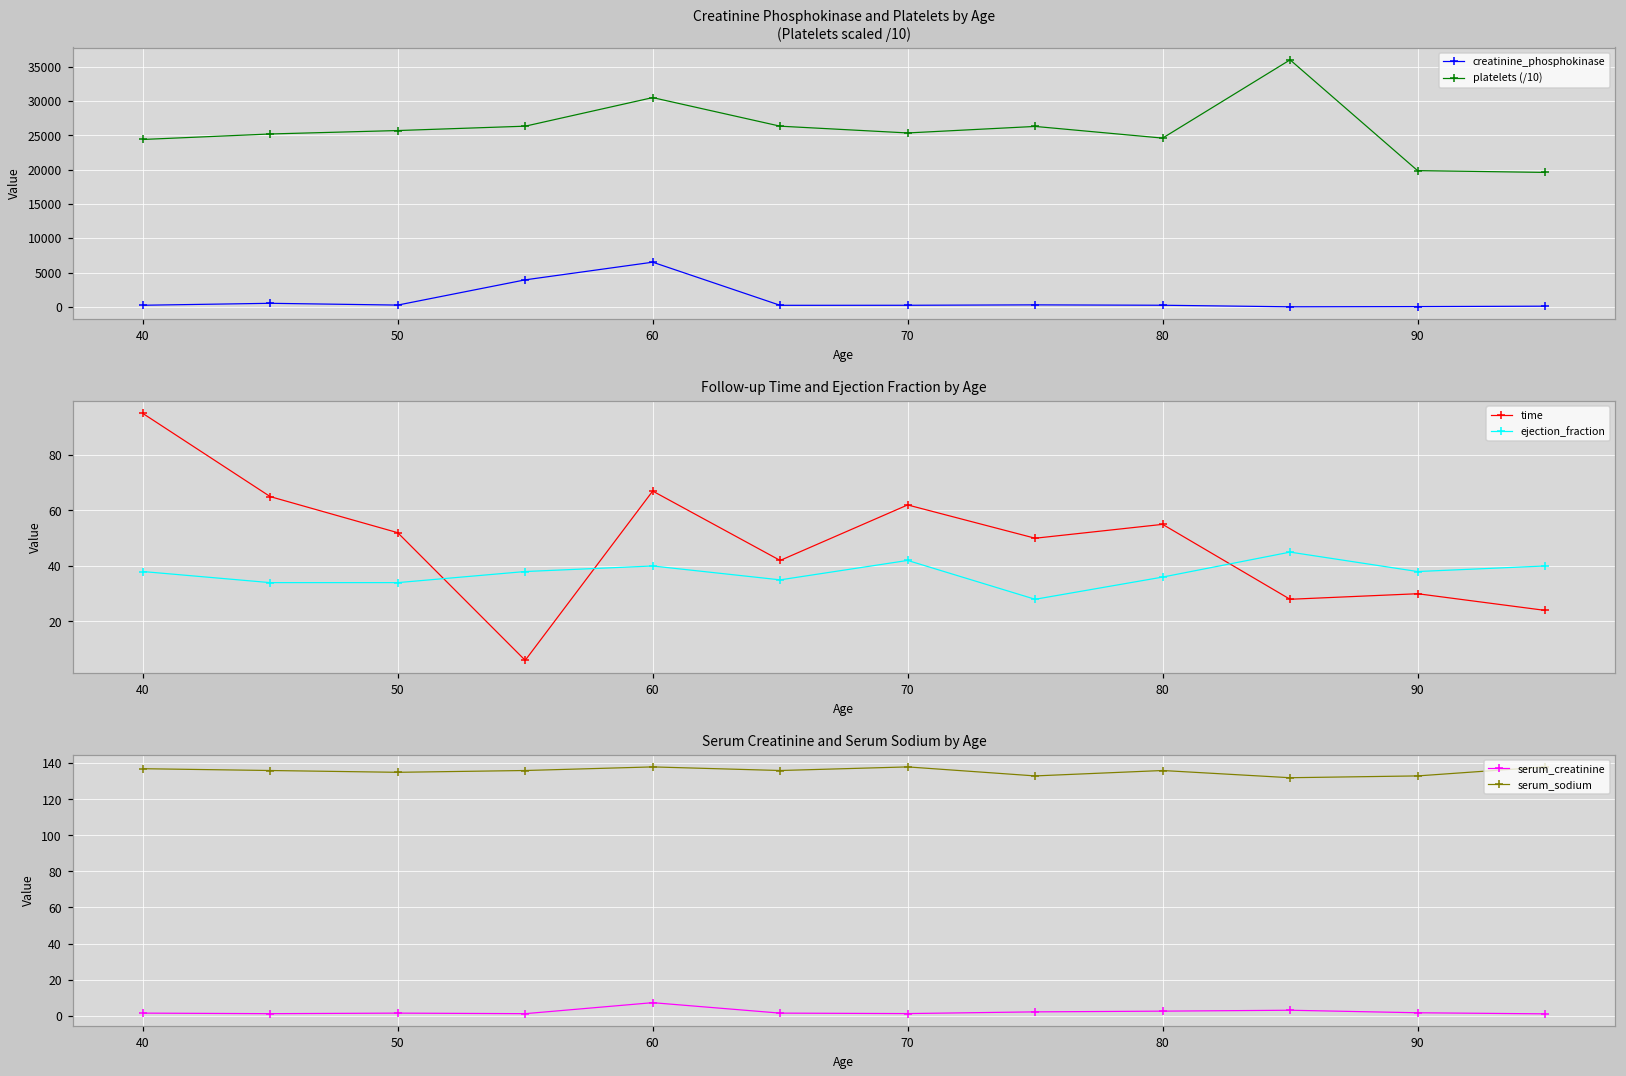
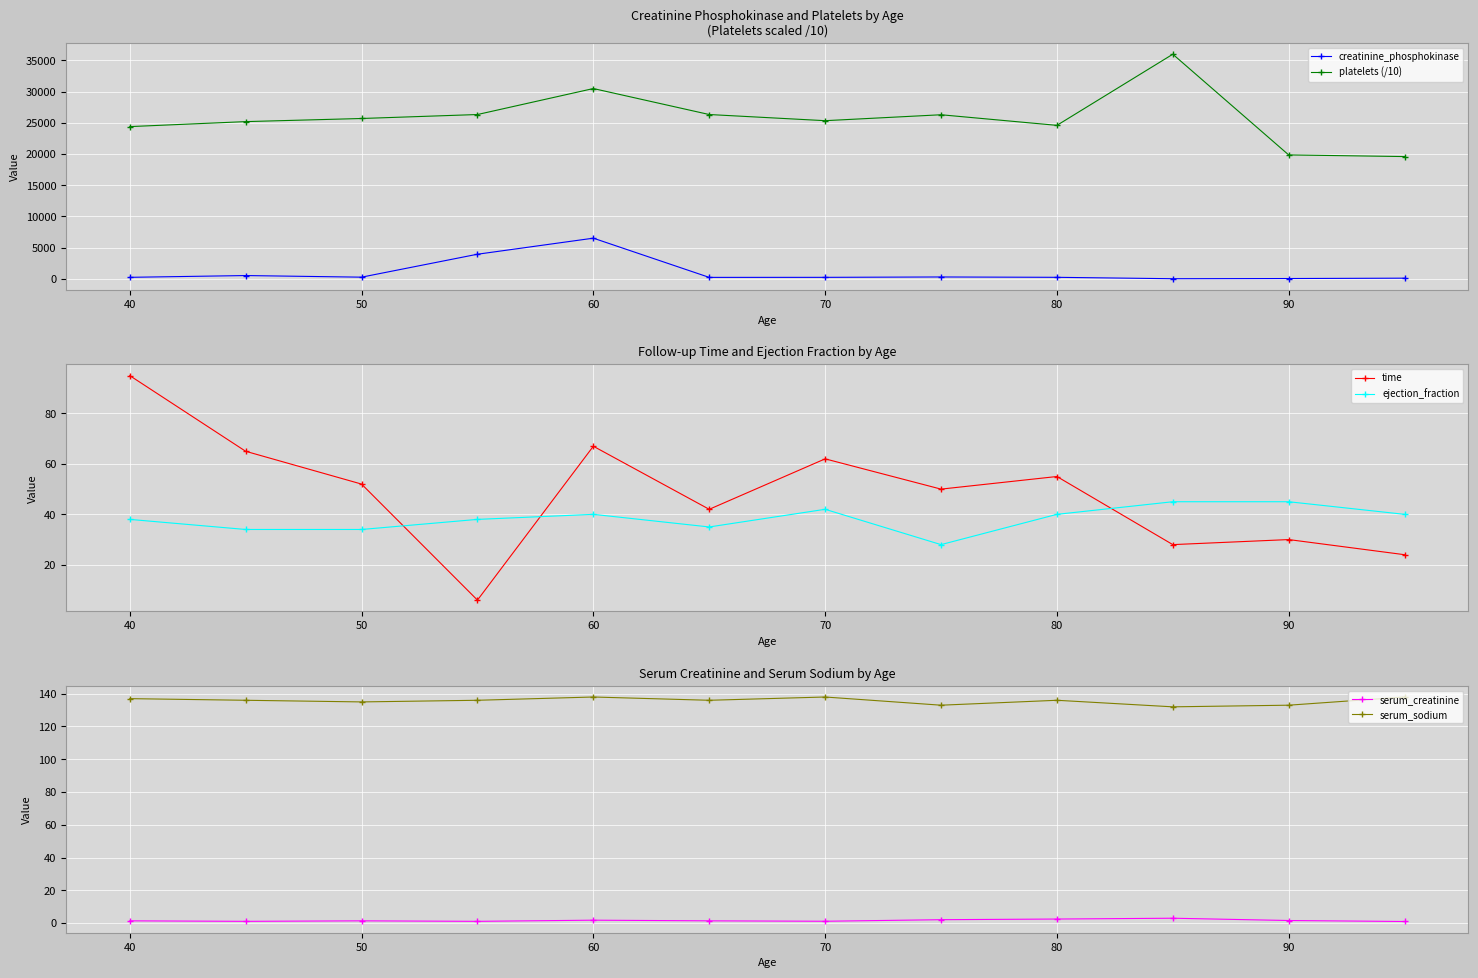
Follow-up Time and Ejection Fraction by Age, ejection_fraction, 80: 36 -> 40
Follow-up Time and Ejection Fraction by Age, ejection_fraction, 90: 38 -> 45
Serum Creatinine and Serum Sodium by Age, serum_creatinine, 60: 7 -> 2
